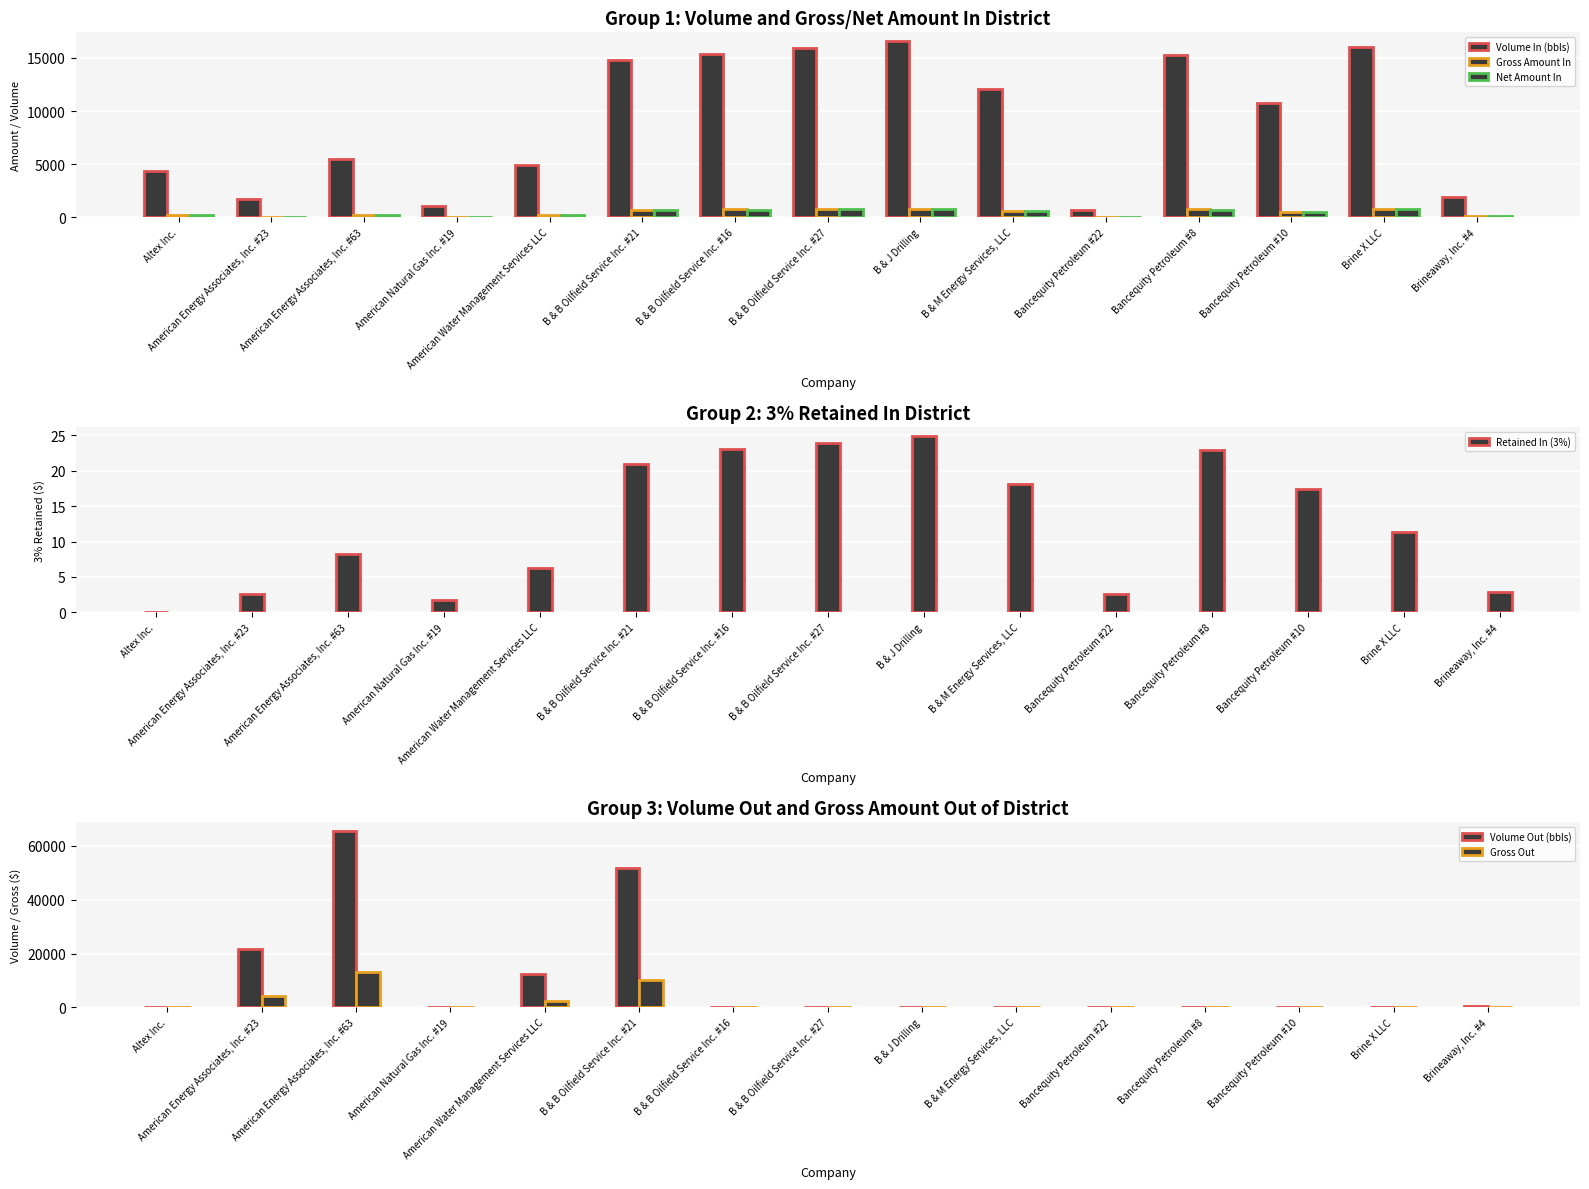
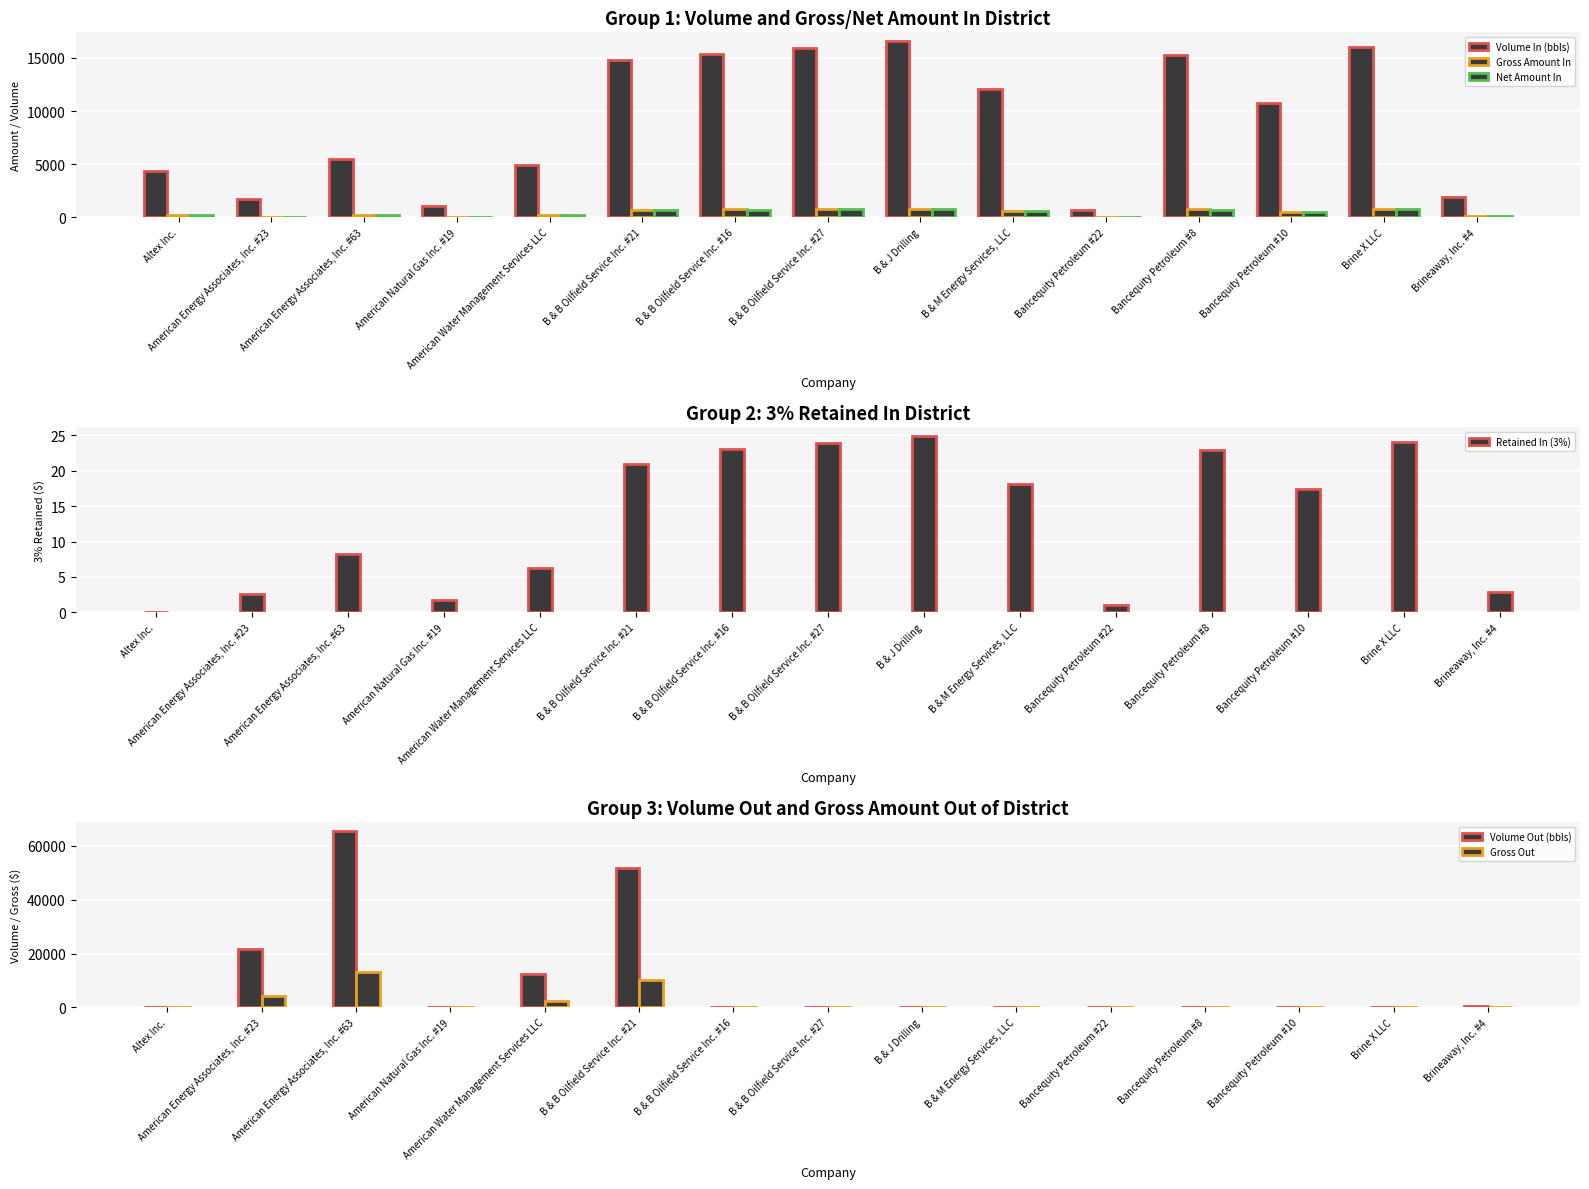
Group 2: 3% Retained In District, Bancequity Petroleum #22: 3 -> 1
Group 2: 3% Retained In District, Brine X LLC: 11 -> 24
